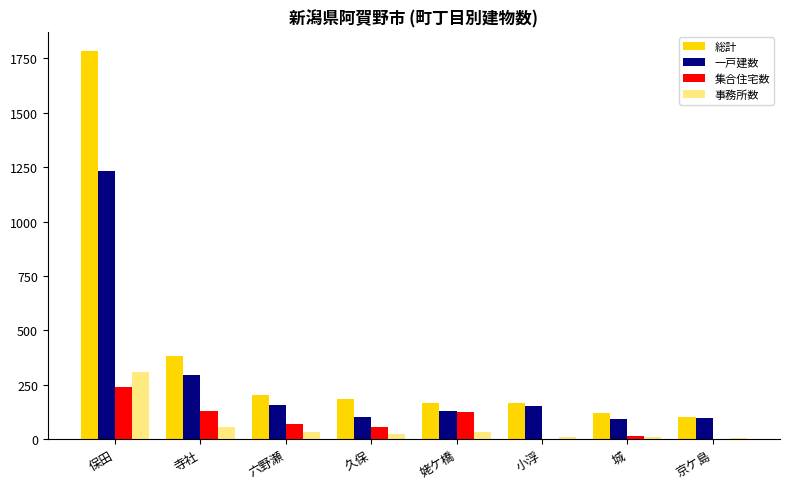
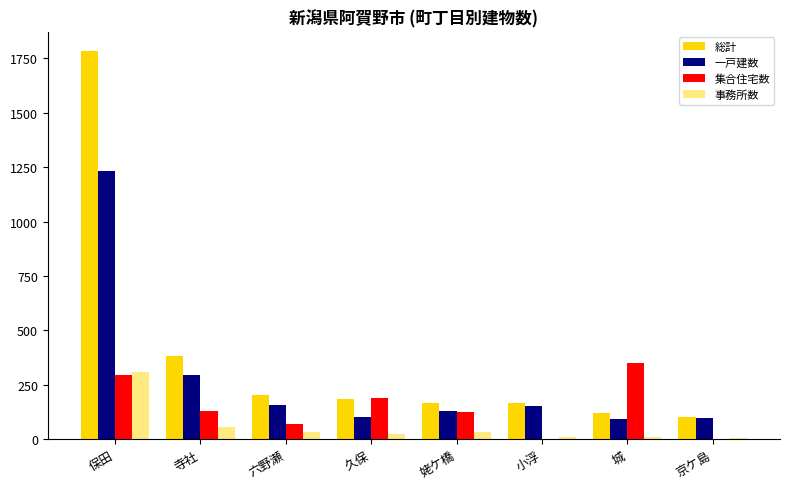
集合住宅数, 保田: 240 -> 300
集合住宅数, 久保: 60 -> 190
集合住宅数, 城: 20 -> 350
